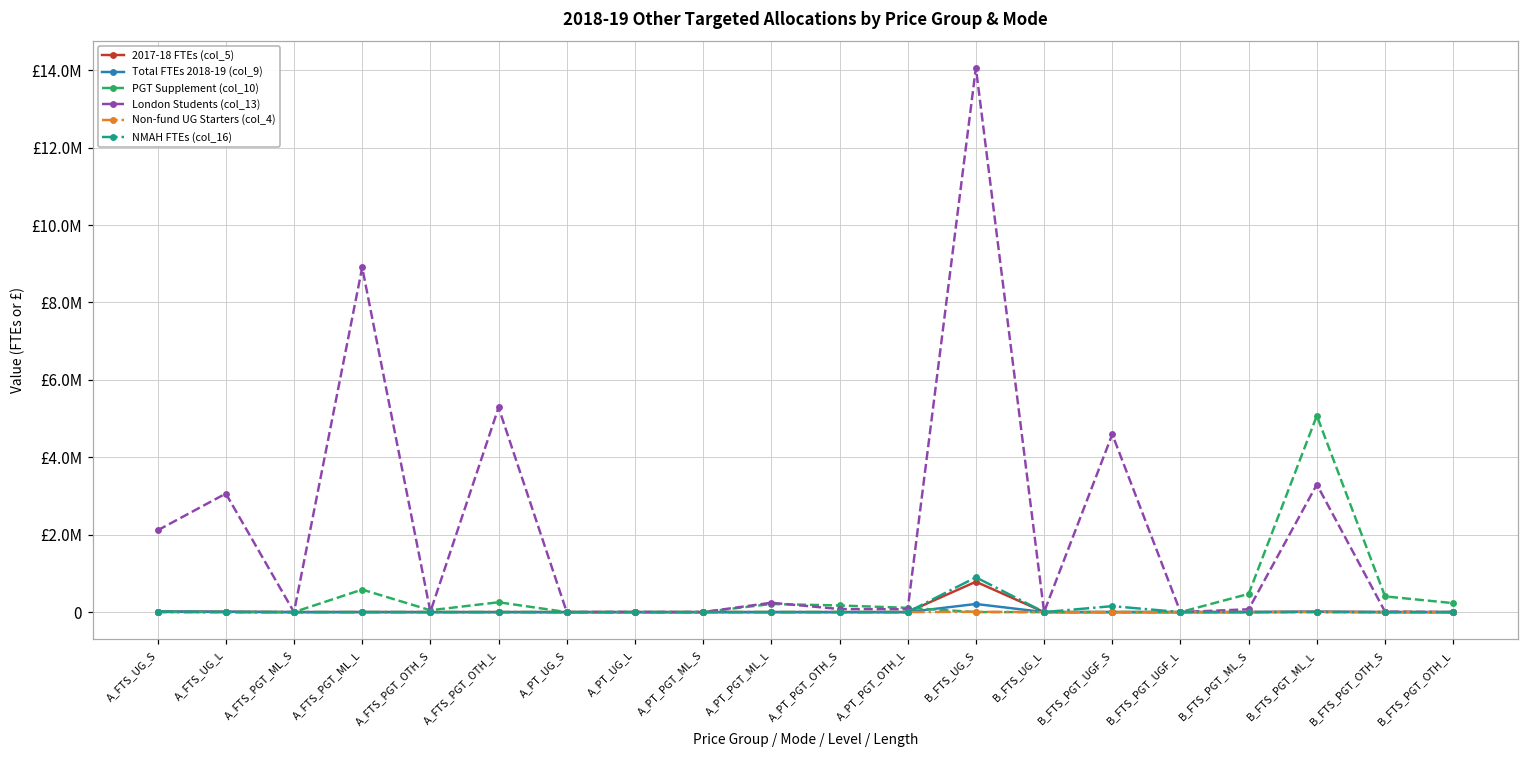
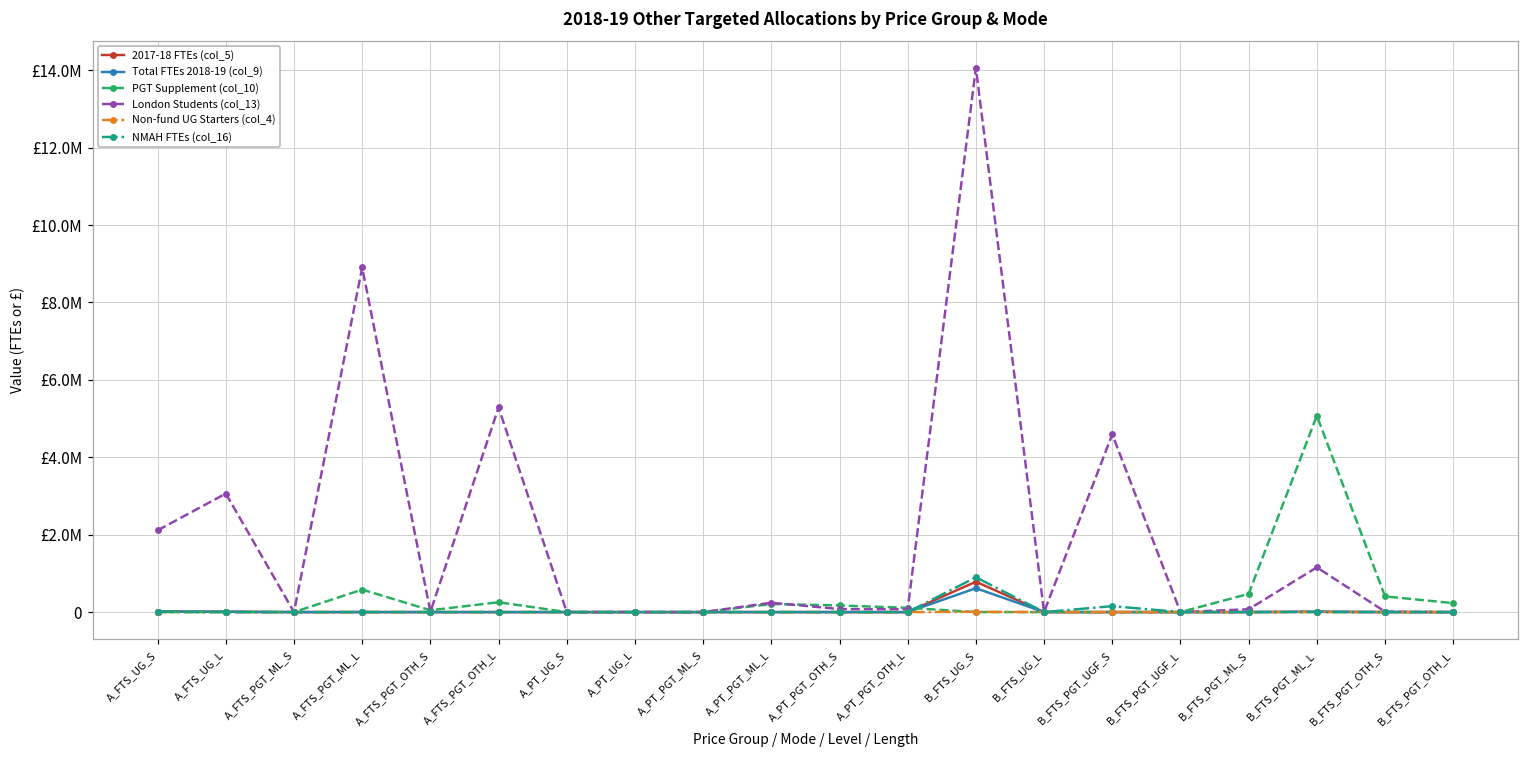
Total FTEs 2018-19 (col_9), B_FTS_UG_S: £200000 -> £600000
London Students (col_13), B_FTS_PGT_ML_L: £3300000 -> £1200000
